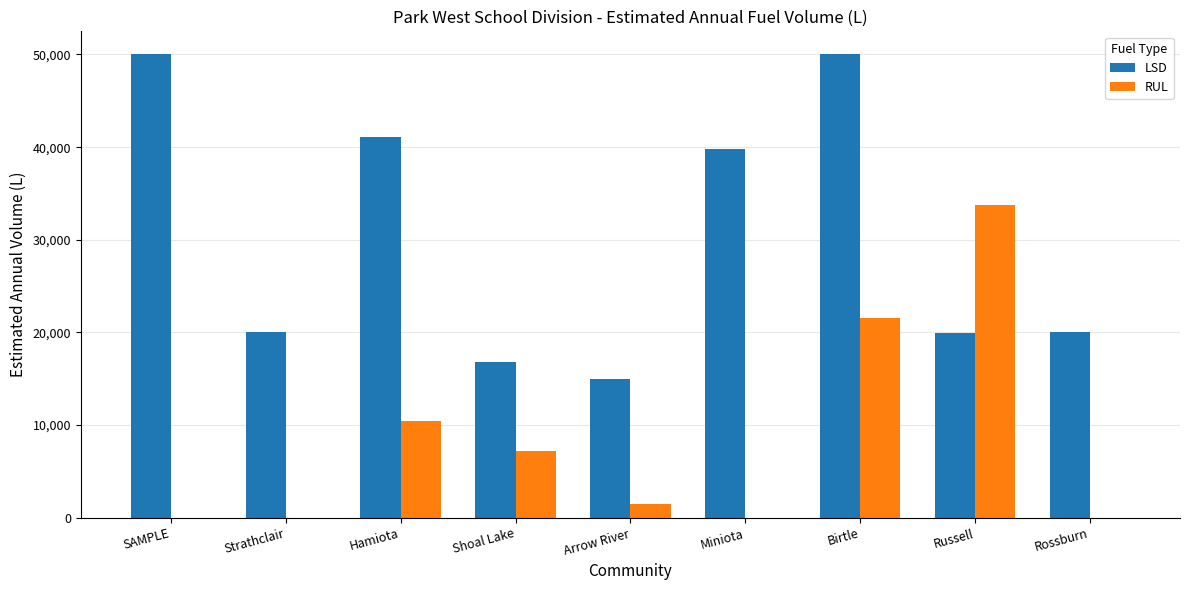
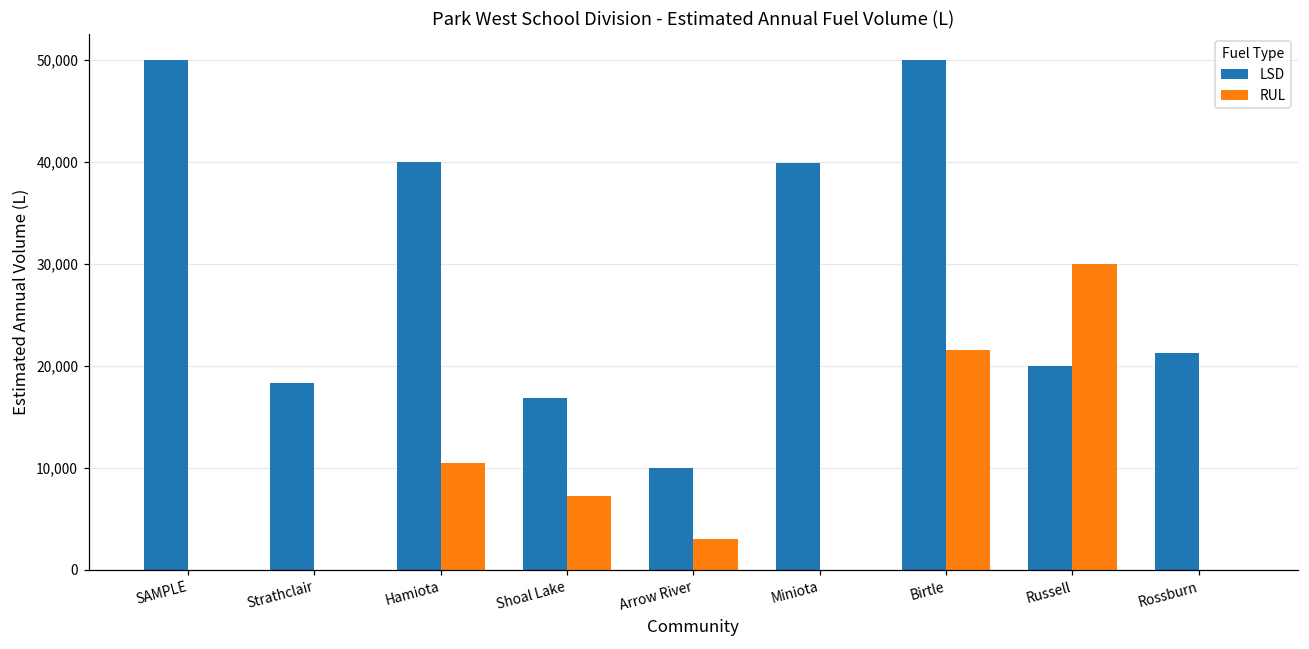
LSD, Strathclair: 20,000 -> 18,000
LSD, Hamiota: 41,000 -> 40,000
LSD, Arrow River: 15,000 -> 10,000
RUL, Arrow River: 1,000 -> 3,000
RUL, Russell: 34,000 -> 30,000
LSD, Rossburn: 20,000 -> 21,000
